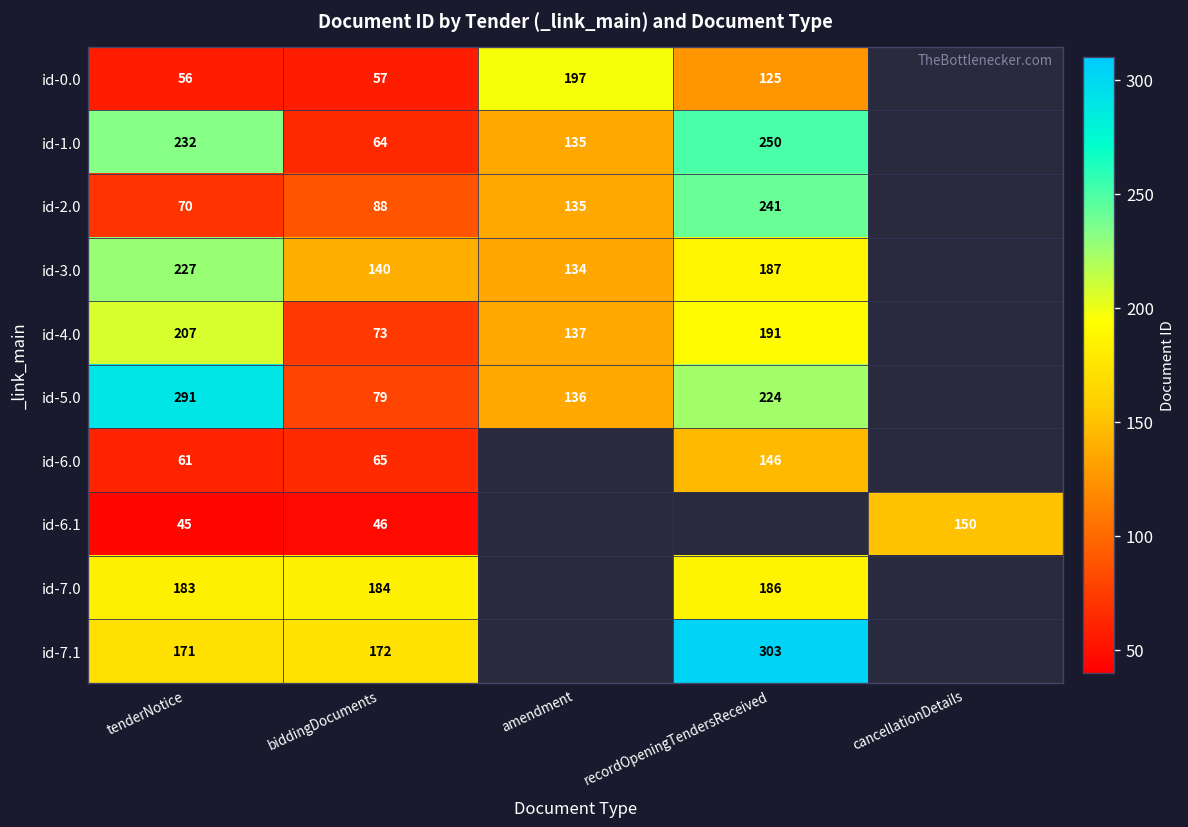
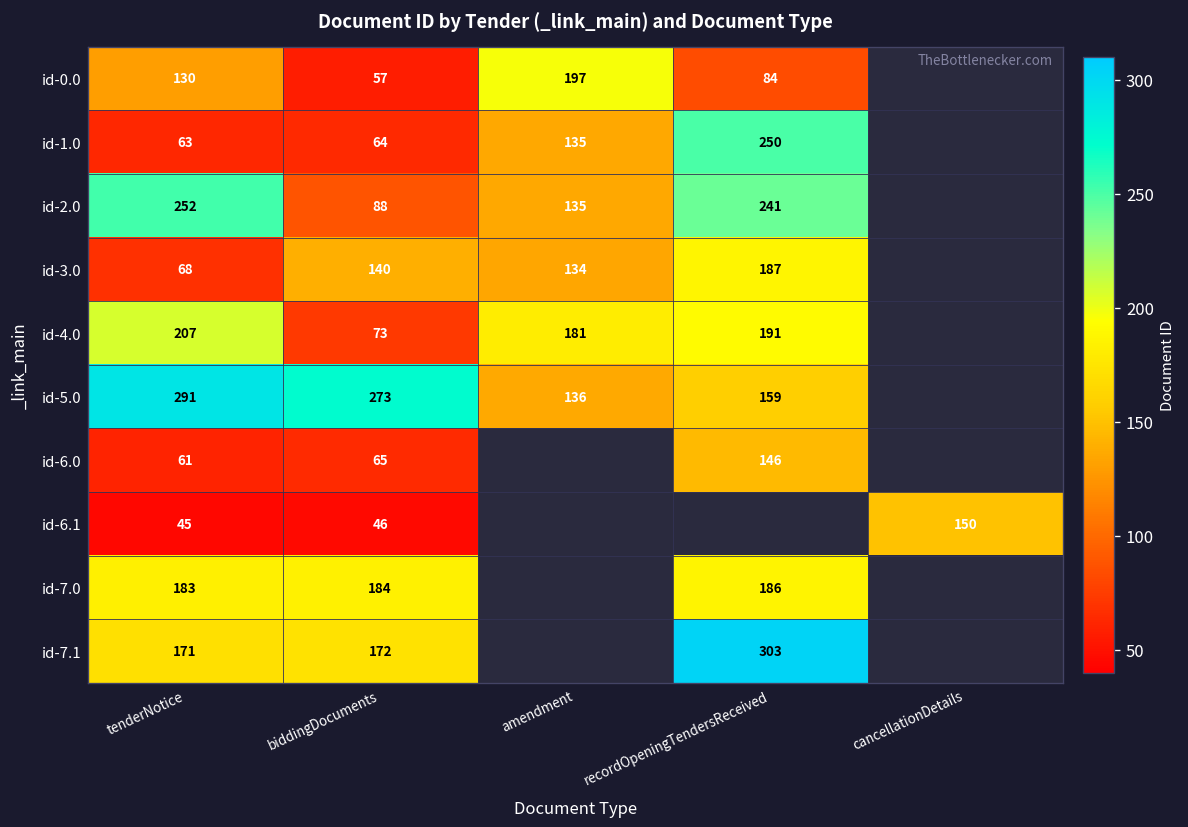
id-0.0, tenderNotice: 56 -> 130
id-0.0, recordOpeningTendersReceived: 125 -> 84
id-1.0, tenderNotice: 232 -> 63
id-2.0, tenderNotice: 70 -> 252
id-3.0, tenderNotice: 227 -> 68
id-4.0, amendment: 137 -> 181
id-5.0, biddingDocuments: 79 -> 273
id-5.0, recordOpeningTendersReceived: 224 -> 159
